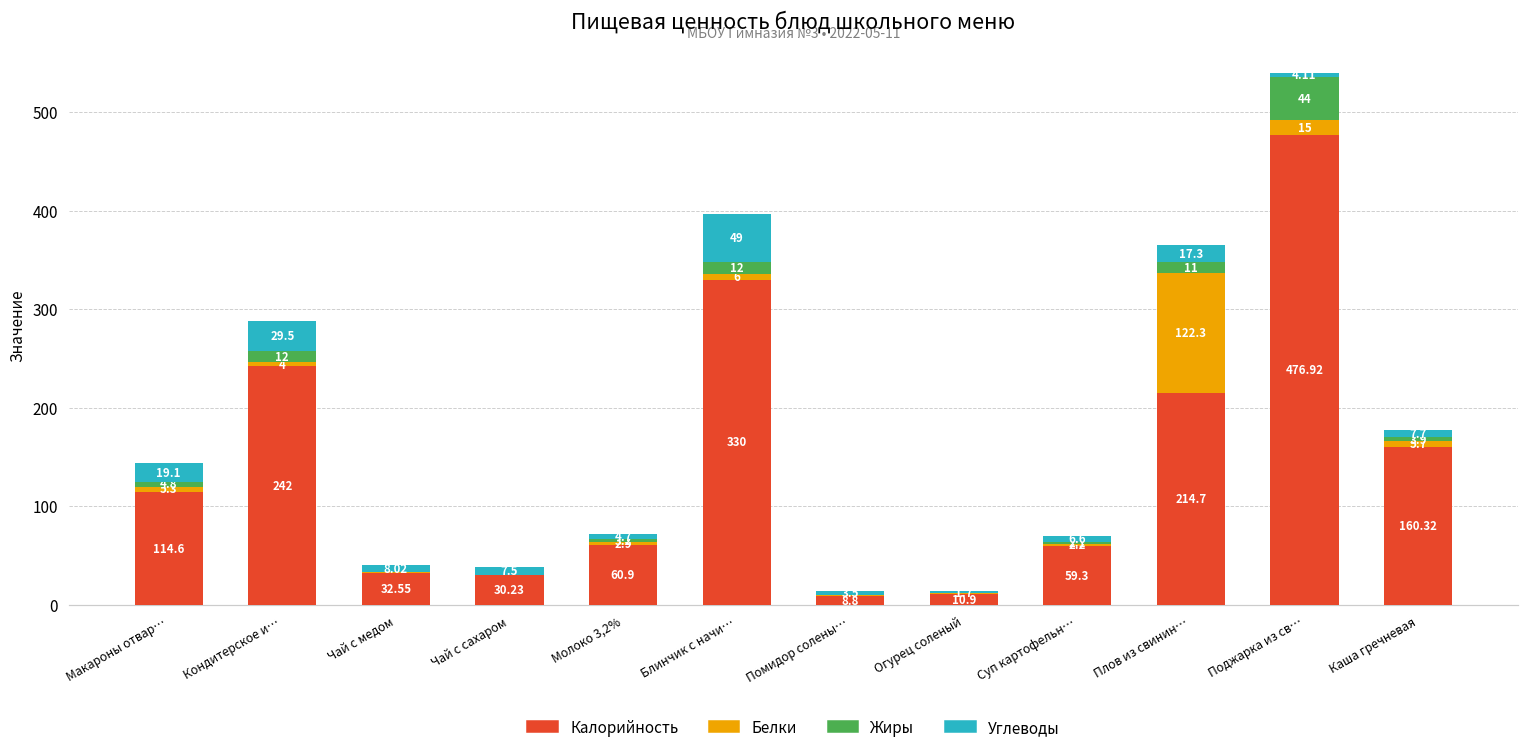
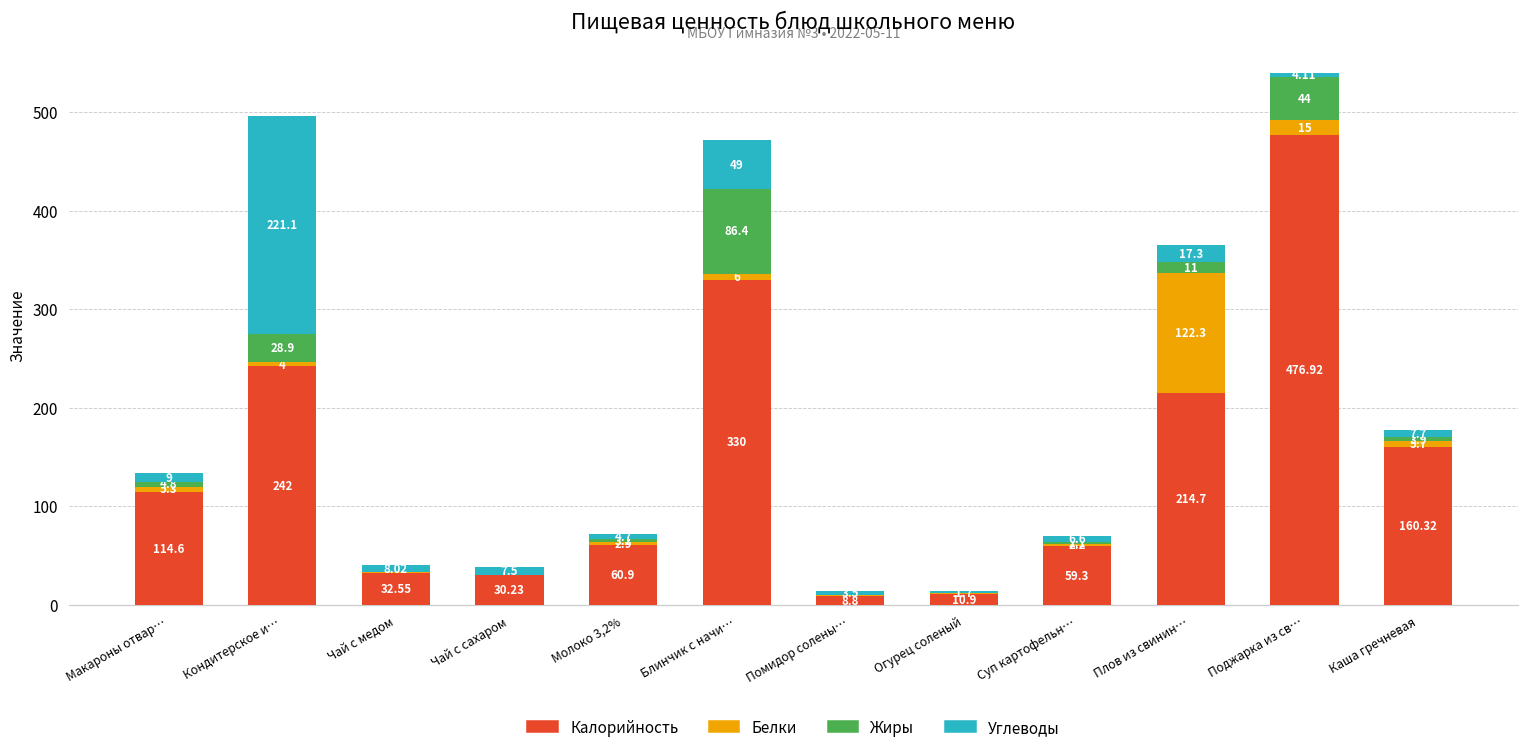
Углеводы, Макароны отвар…: 19.1 -> 9
Жиры, Кондитерское и…: 12 -> 28.9
Углеводы, Кондитерское и…: 29.5 -> 221.1
Жиры, Блинчик с начи…: 12 -> 86.4
